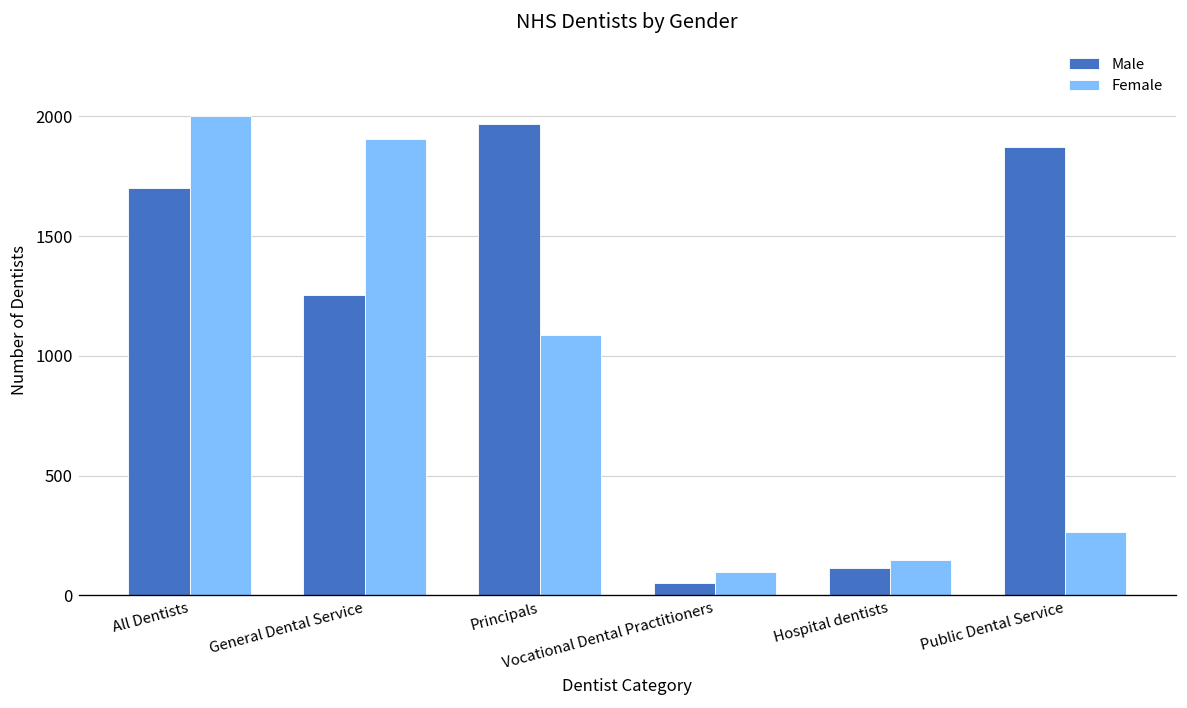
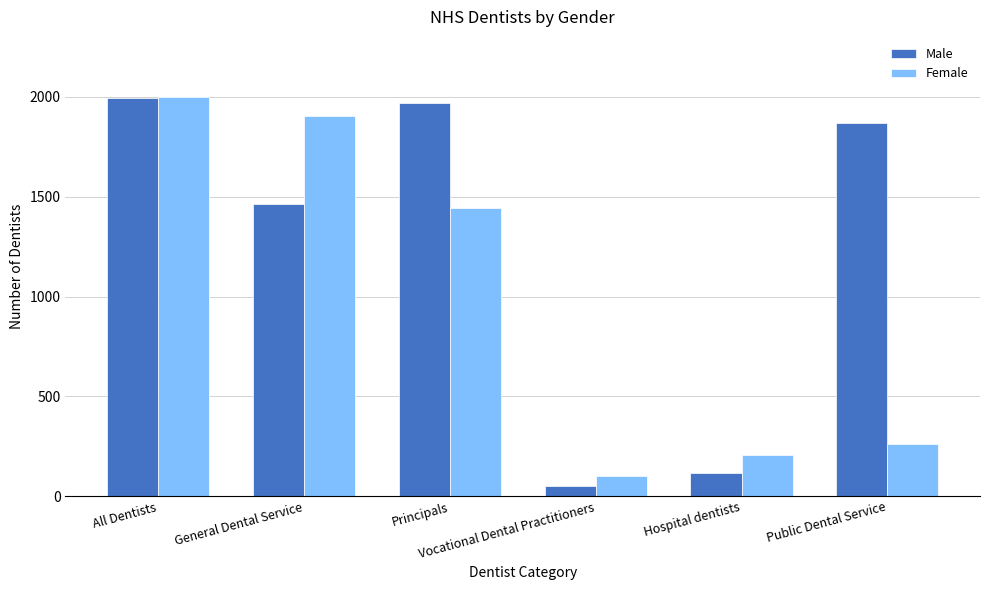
Male, All Dentists: 1700 -> 1990
Male, General Dental Service: 1260 -> 1460
Female, Principals: 1090 -> 1440
Female, Hospital dentists: 150 -> 210
